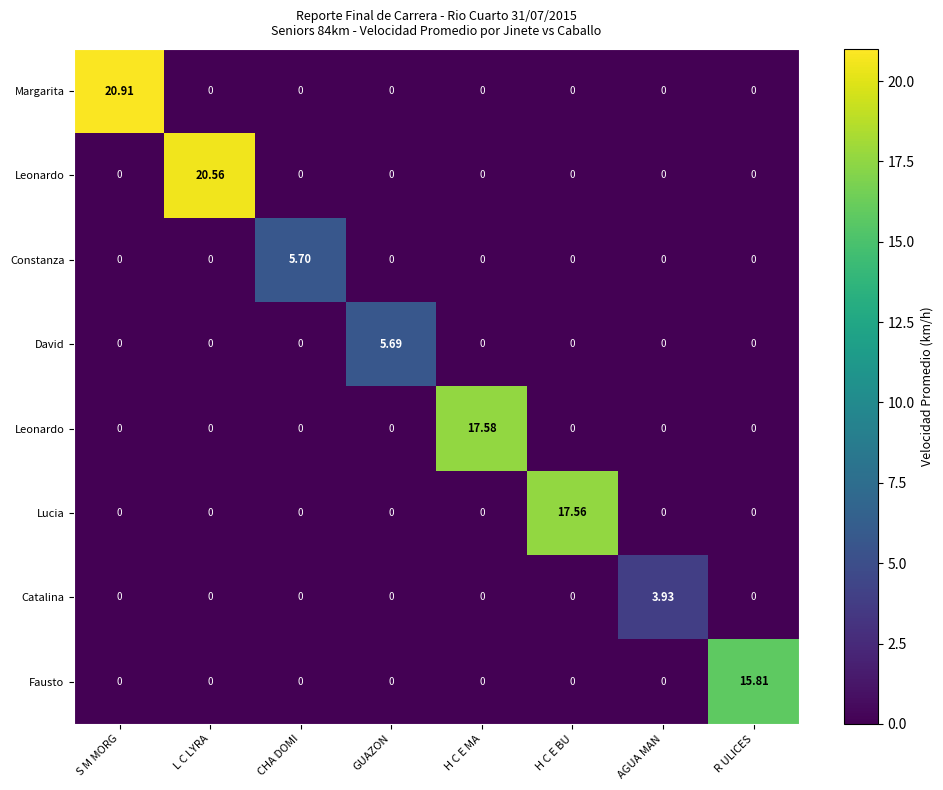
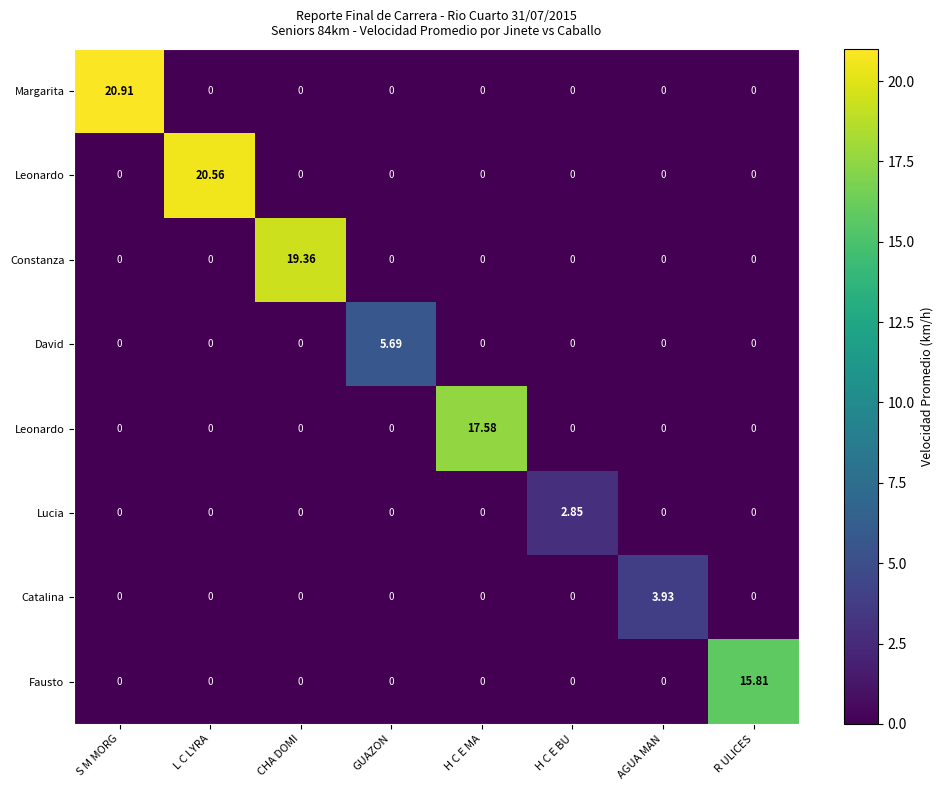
Constanza, CHA DOMI: 5.70 -> 19.36
Lucia, H C E BU: 17.56 -> 2.85
